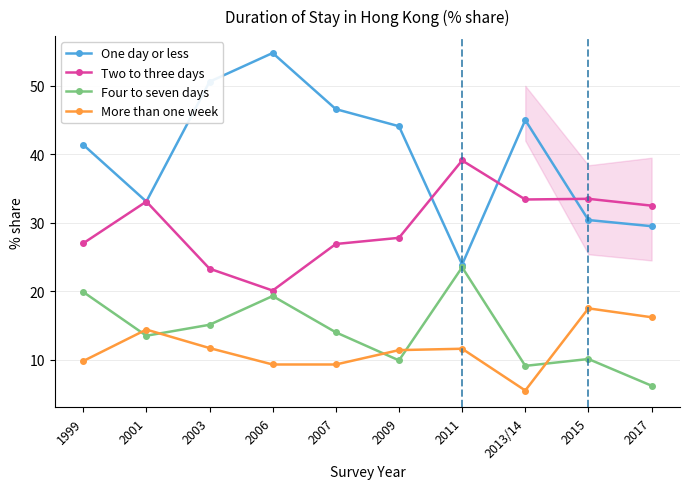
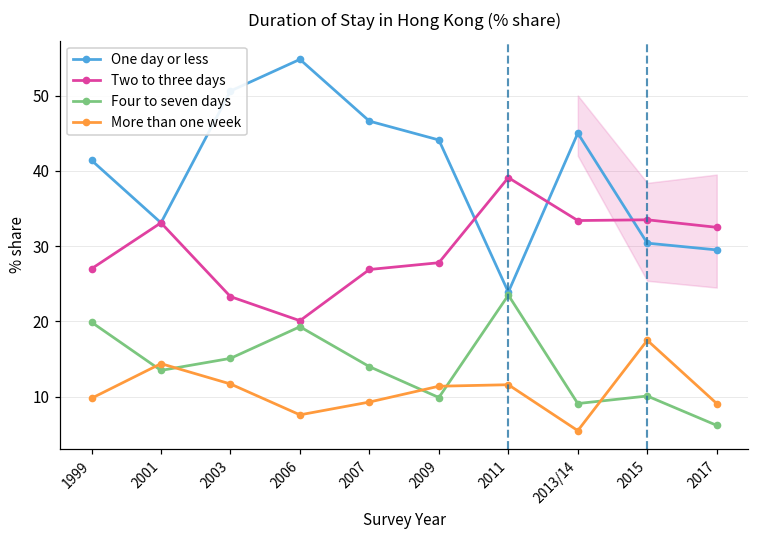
More than one week, 2006: 9 -> 8
More than one week, 2017: 16 -> 9
